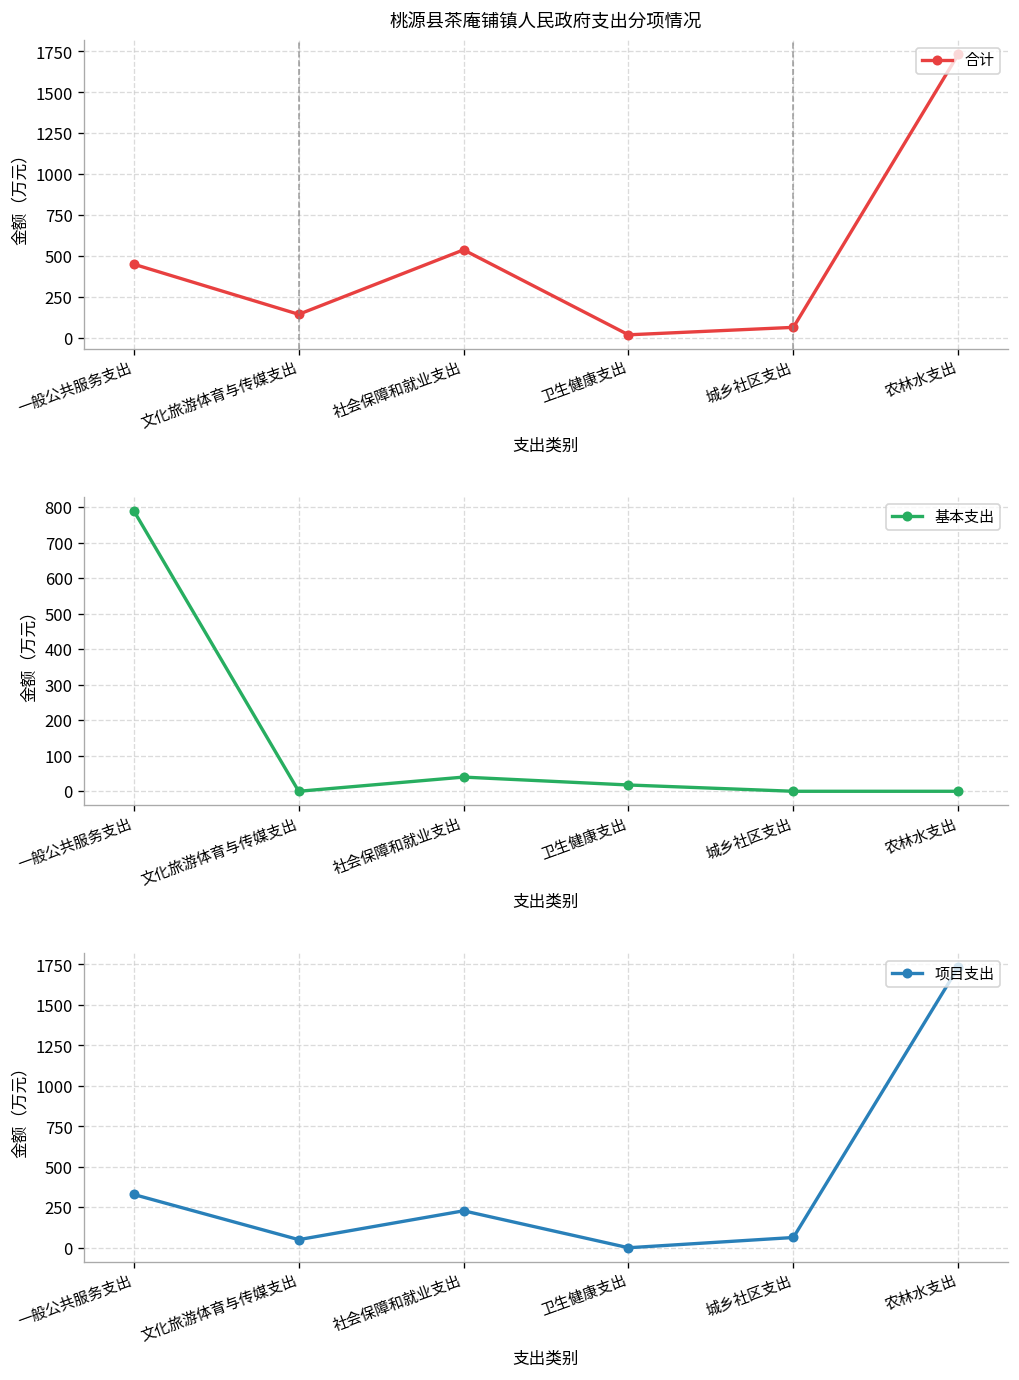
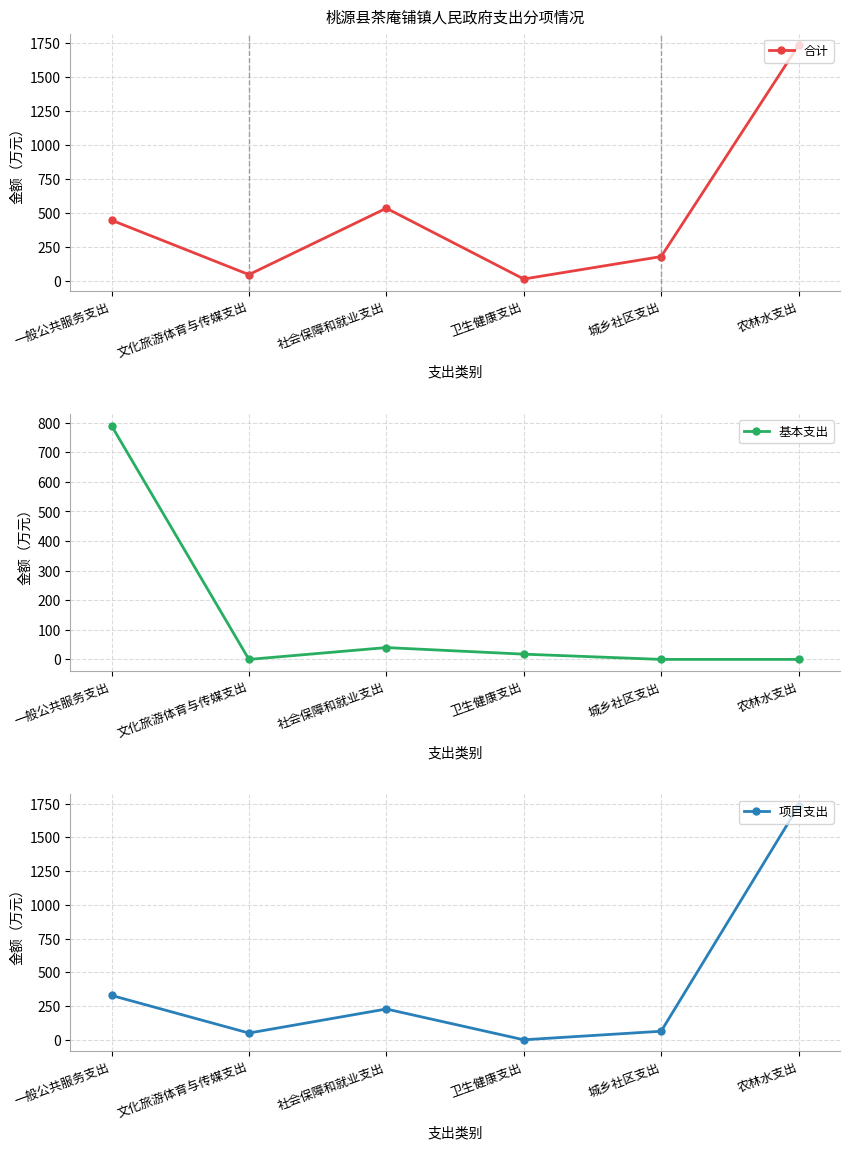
桃源县茶庵铺镇人民政府支出分项情况, 文化旅游体育与传媒支出: 140 -> 50
桃源县茶庵铺镇人民政府支出分项情况, 城乡社区支出: 60 -> 180
